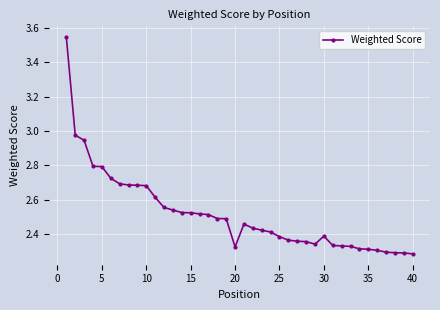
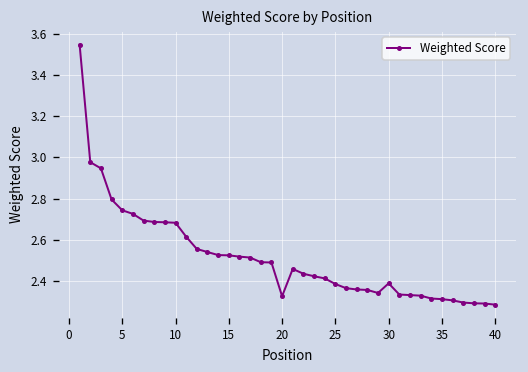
5: 2.79 -> 2.74
